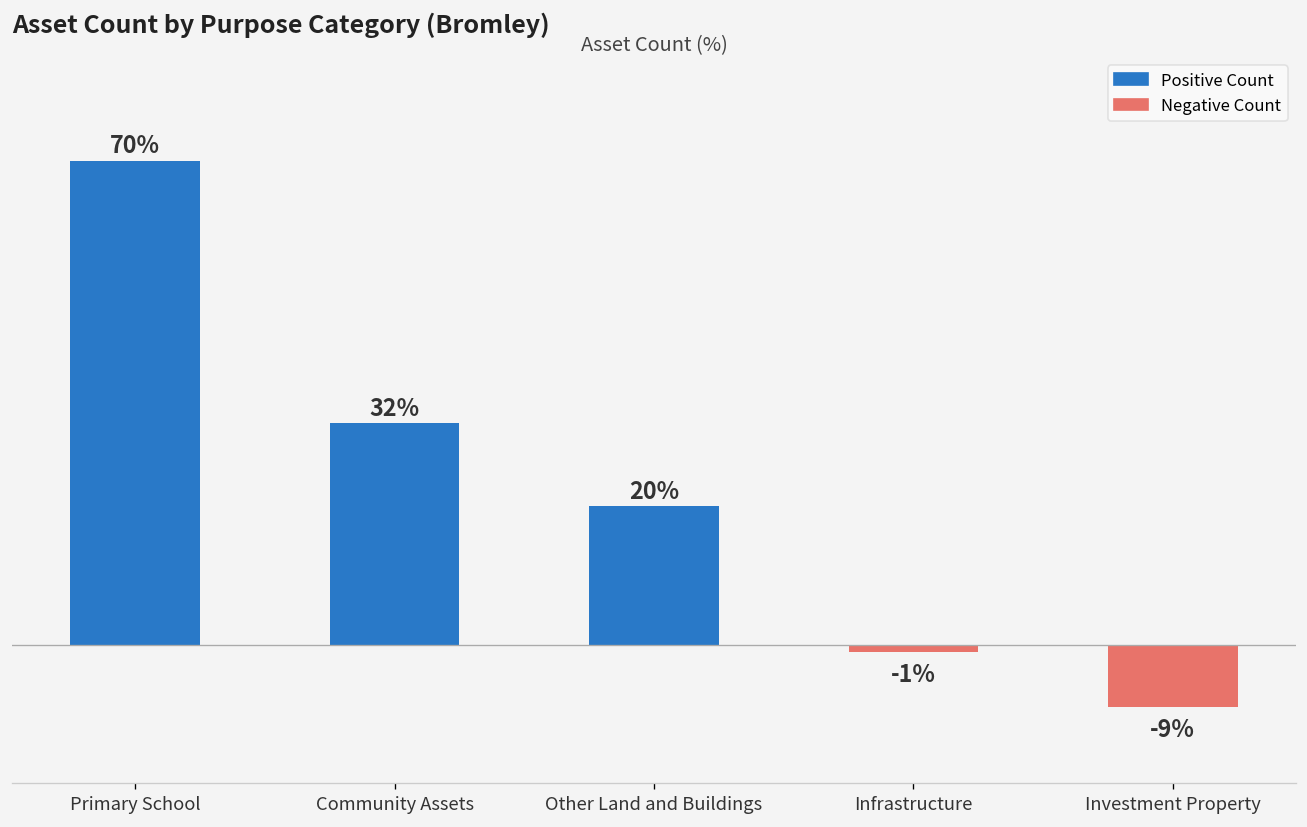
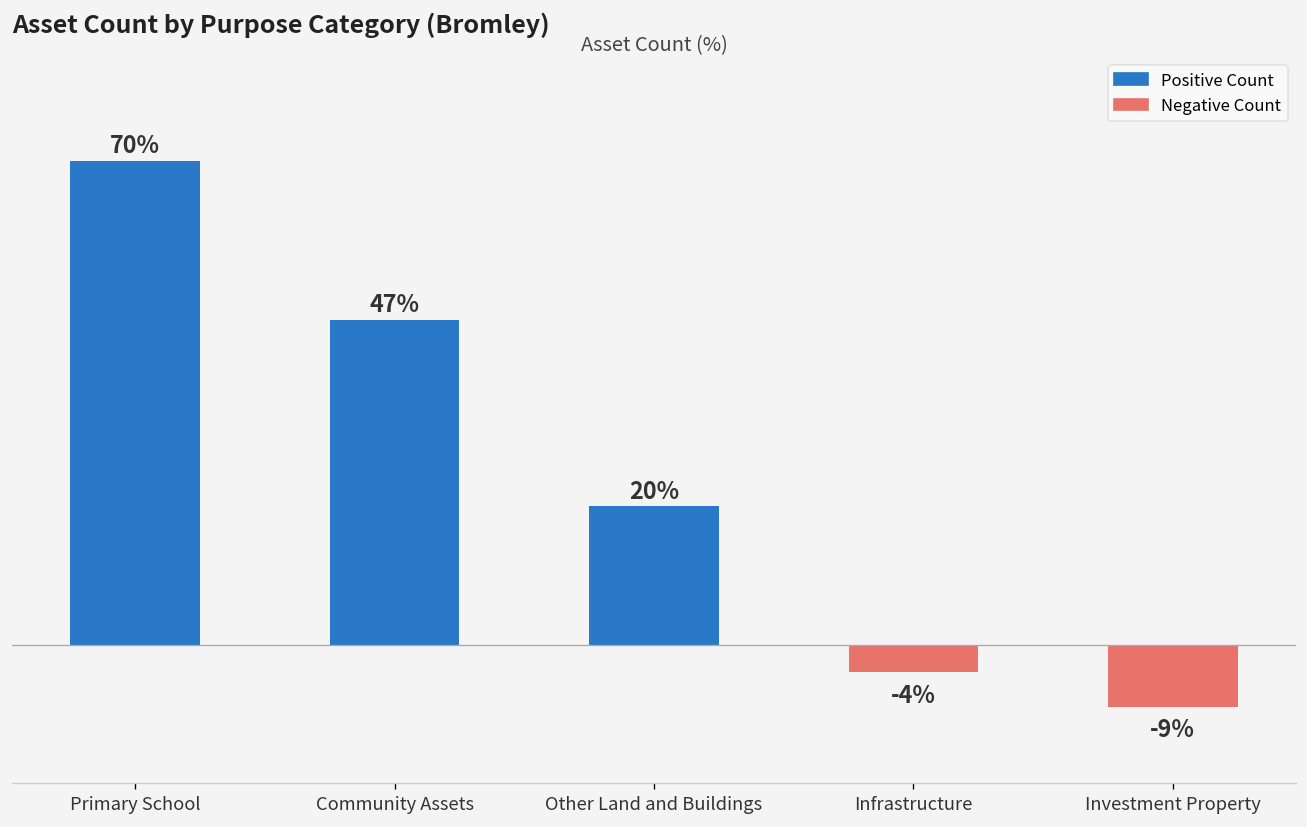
Community Assets: 32% -> 47%
Infrastructure: -1% -> -4%
